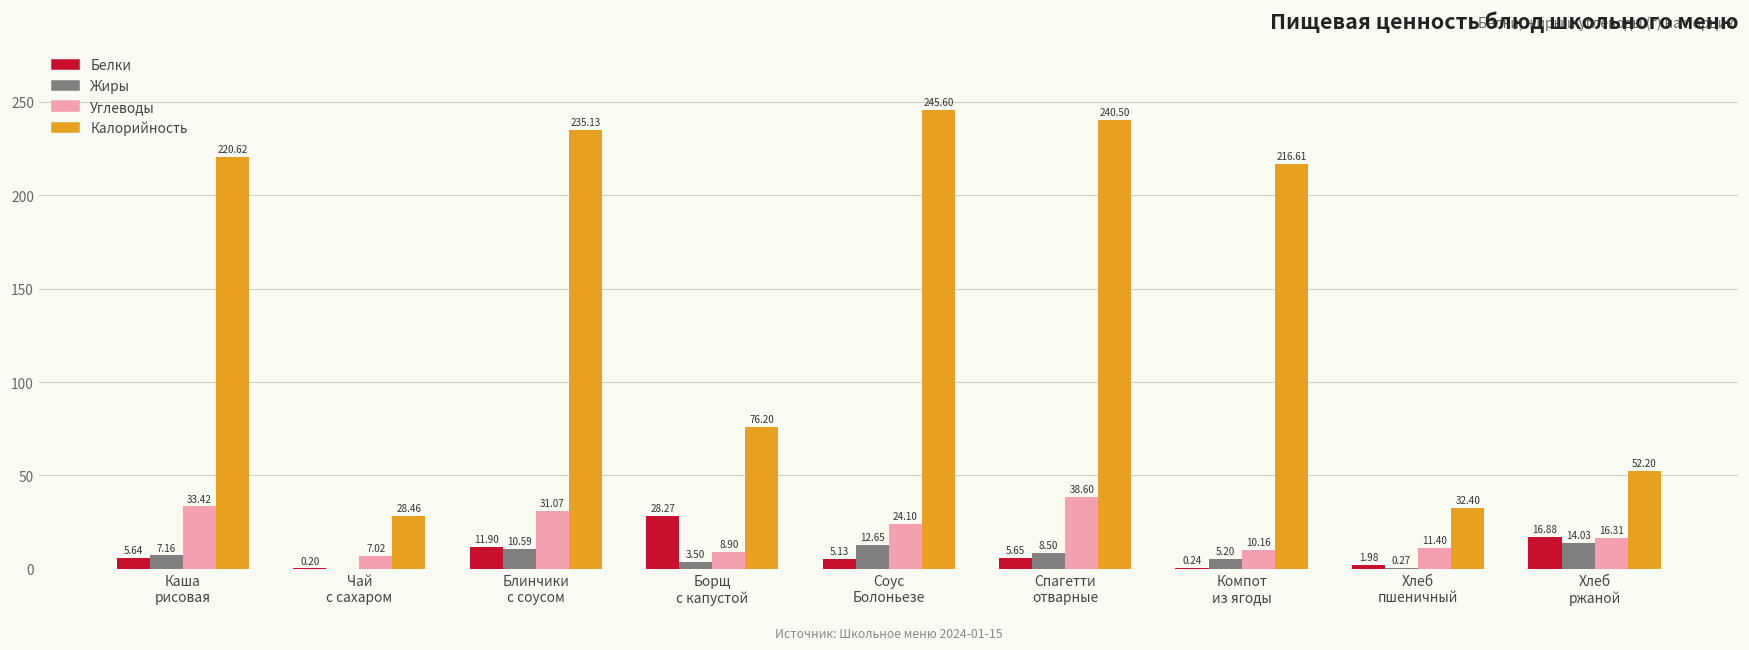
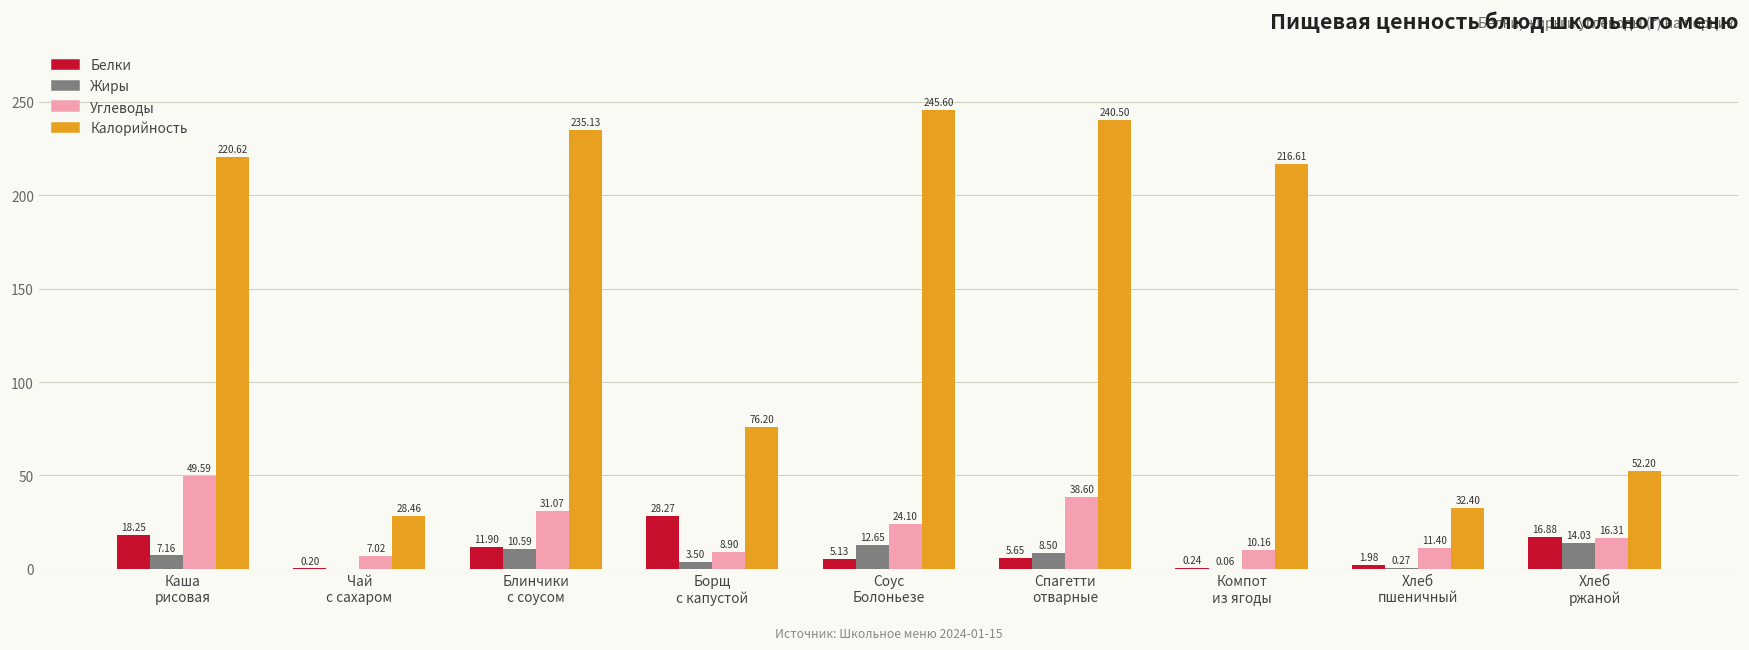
Белки, Каша рисовая: 5.64 -> 18.25
Углеводы, Каша рисовая: 33.42 -> 49.59
Жиры, Компот из ягоды: 5.20 -> 0.06
